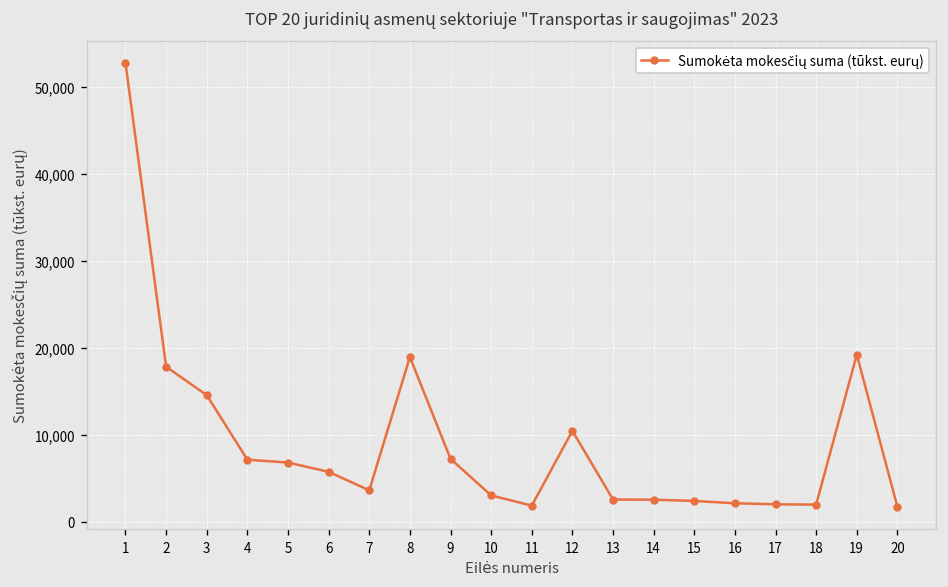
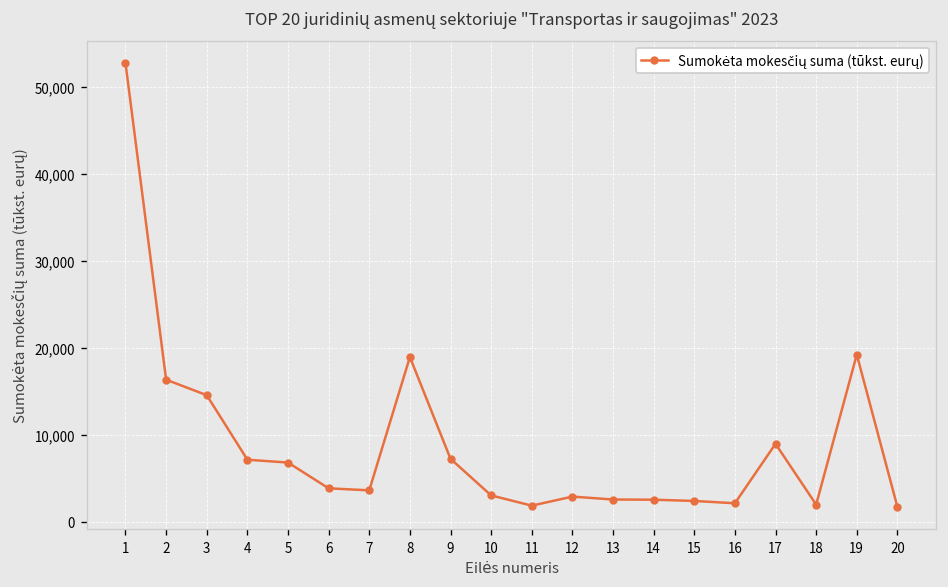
2: 18,000 -> 16,000
6: 6,000 -> 4,000
12: 10,000 -> 3,000
17: 2,000 -> 9,000
